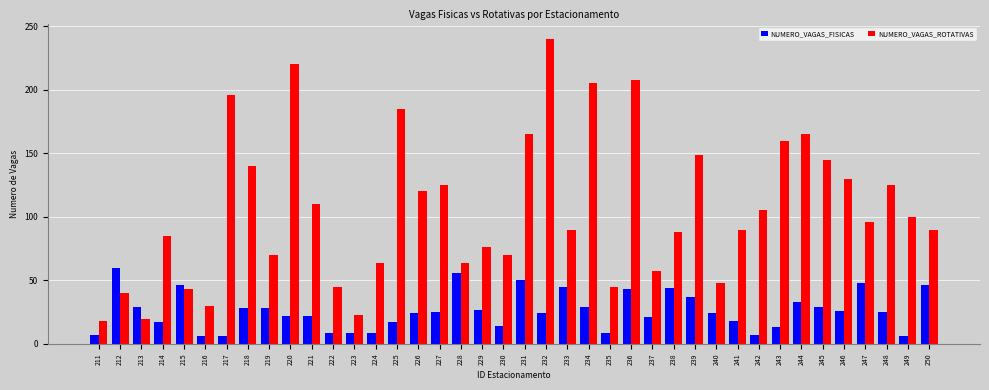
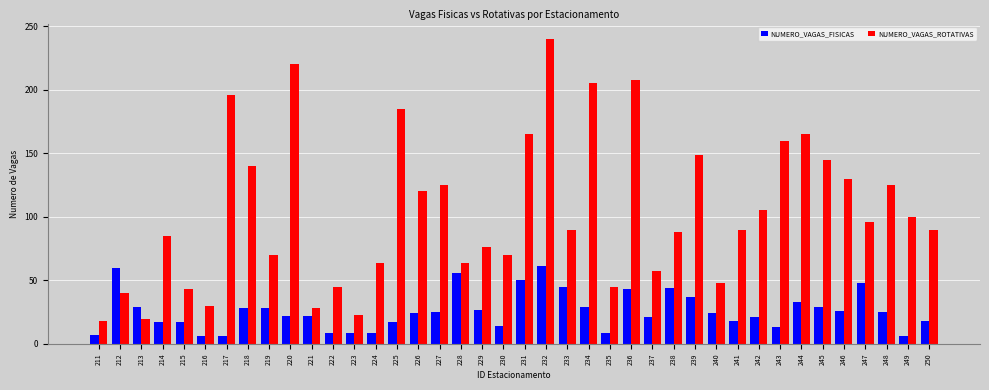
NUMERO_VAGAS_FISICAS, 215: 46 -> 17
NUMERO_VAGAS_ROTATIVAS, 221: 110 -> 28
NUMERO_VAGAS_FISICAS, 232: 24 -> 61
NUMERO_VAGAS_FISICAS, 242: 7 -> 21
NUMERO_VAGAS_FISICAS, 250: 46 -> 18
